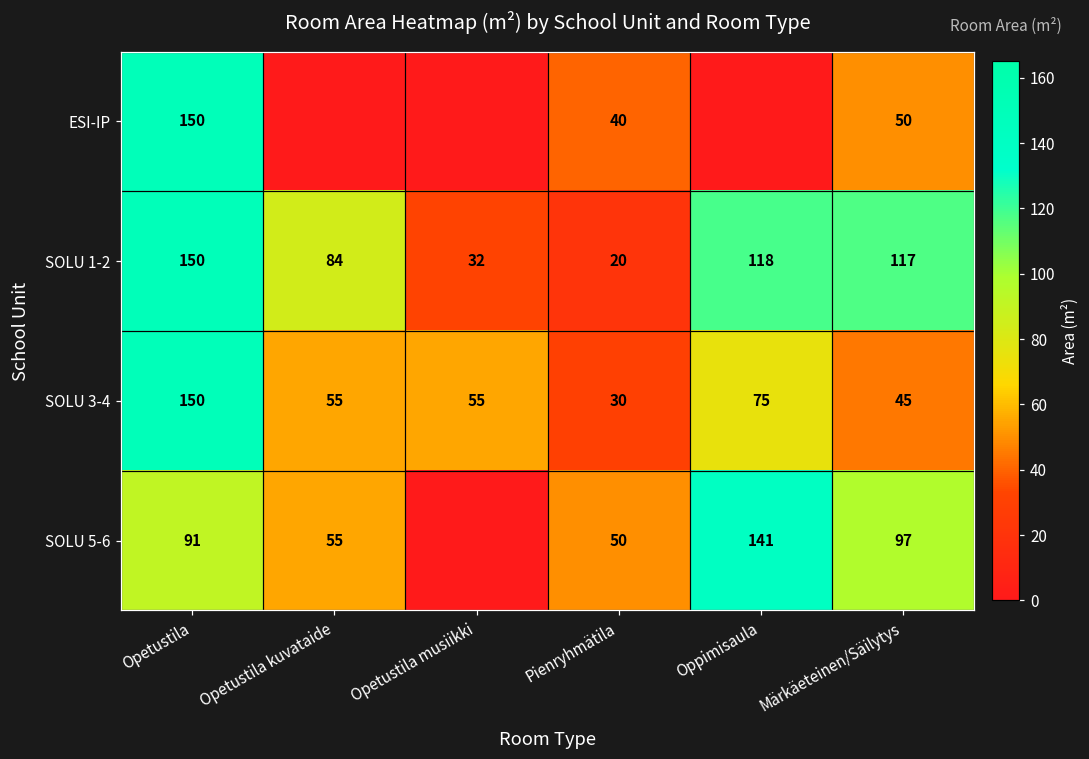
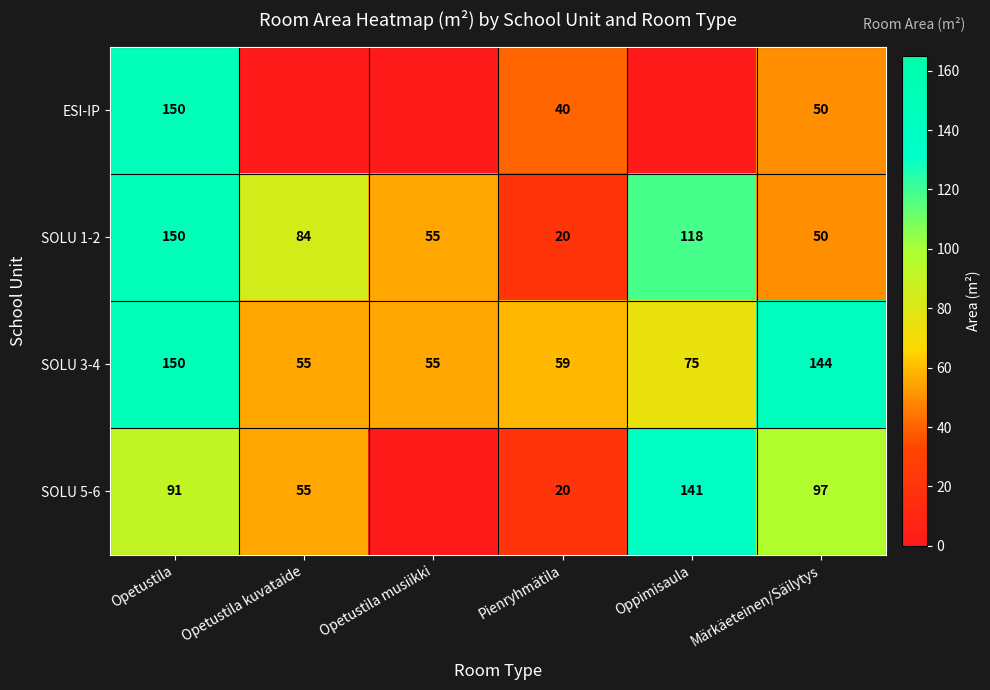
SOLU 1-2, Opetustila musiikki: 32 -> 55
SOLU 1-2, Märkäeteinen/Säilytys: 117 -> 50
SOLU 3-4, Pienryhmätila: 30 -> 59
SOLU 3-4, Märkäeteinen/Säilytys: 45 -> 144
SOLU 5-6, Pienryhmätila: 50 -> 20
